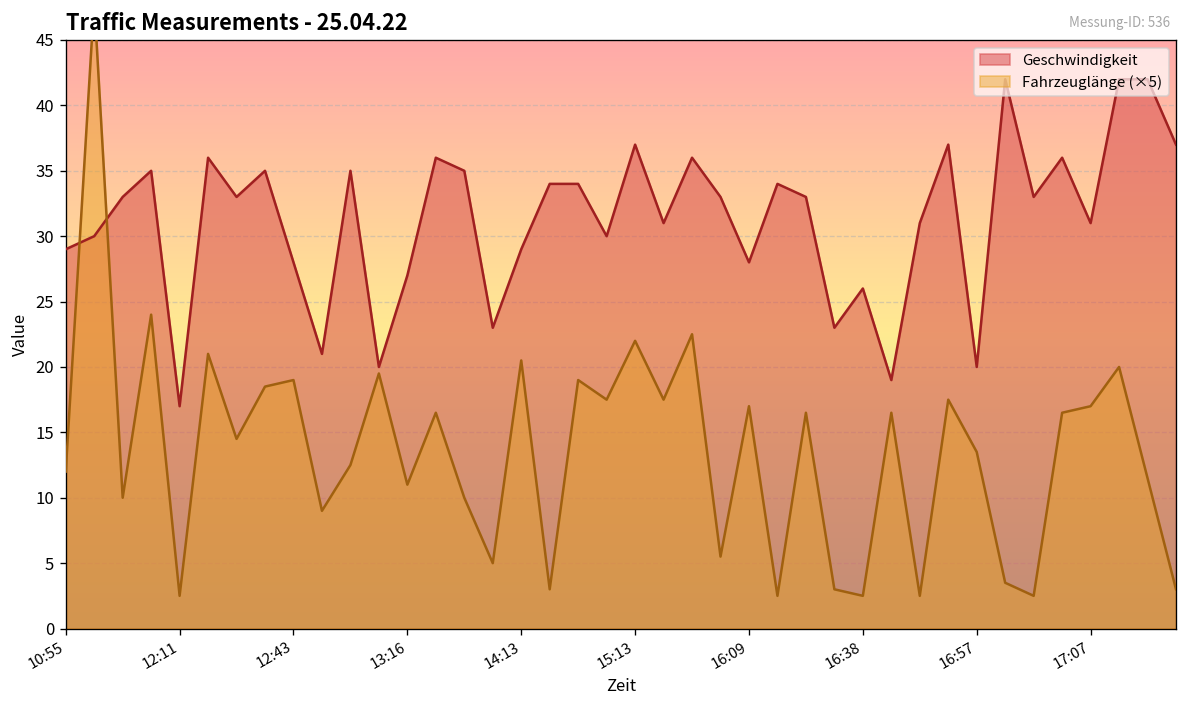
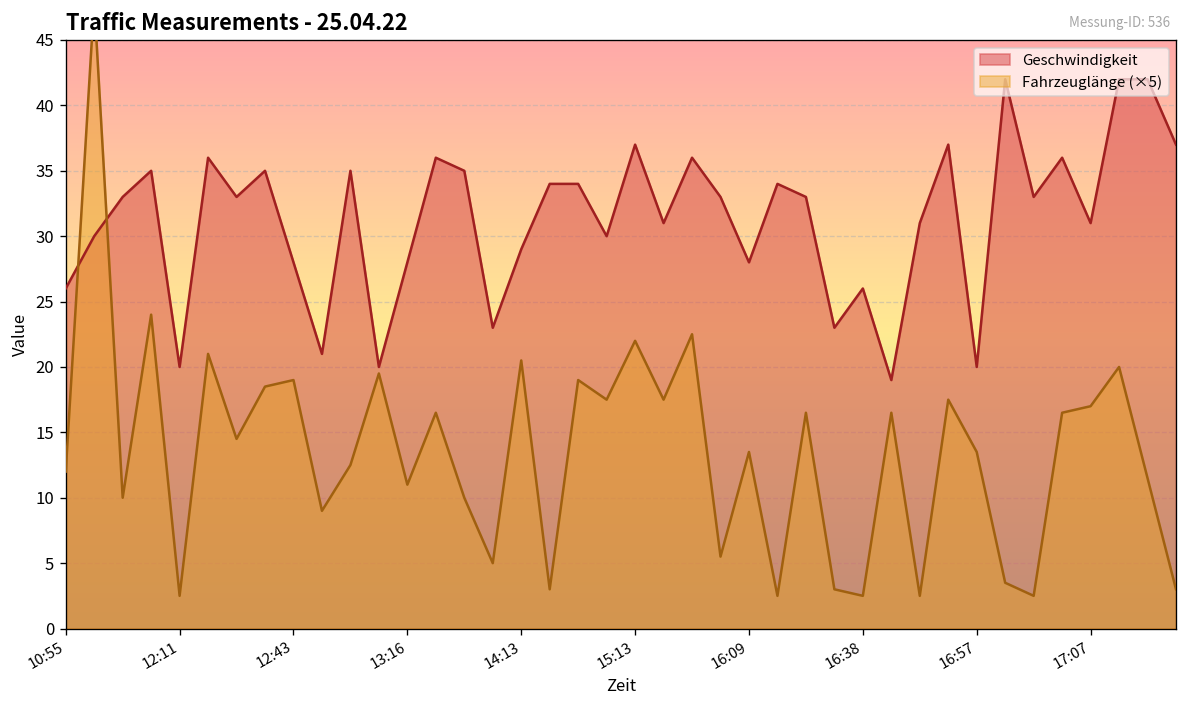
Geschwindigkeit, 10:55: 29 -> 26
Geschwindigkeit, 12:11: 17 -> 20
Geschwindigkeit, 13:16: 27 -> 28
Fahrzeuglänge (×5), 16:09: 17.0 -> 13.5
